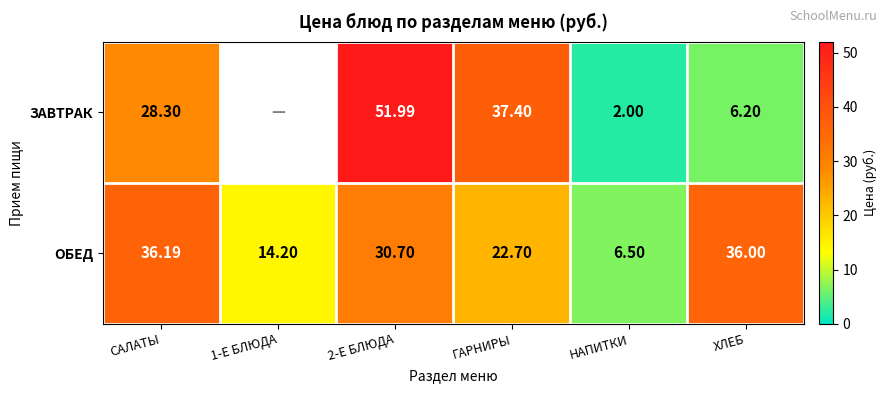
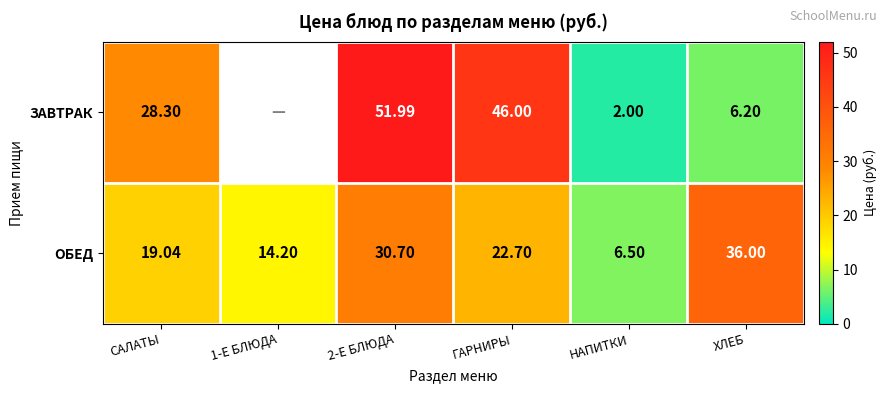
ЗАВТРАК, ГАРНИРЫ: 37.40 -> 46.00
ОБЕД, САЛАТЫ: 36.19 -> 19.04
